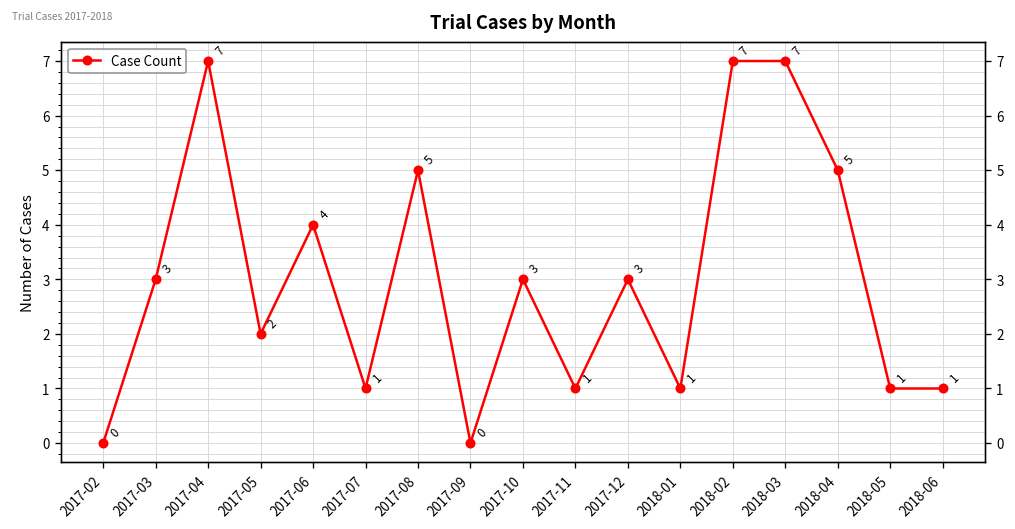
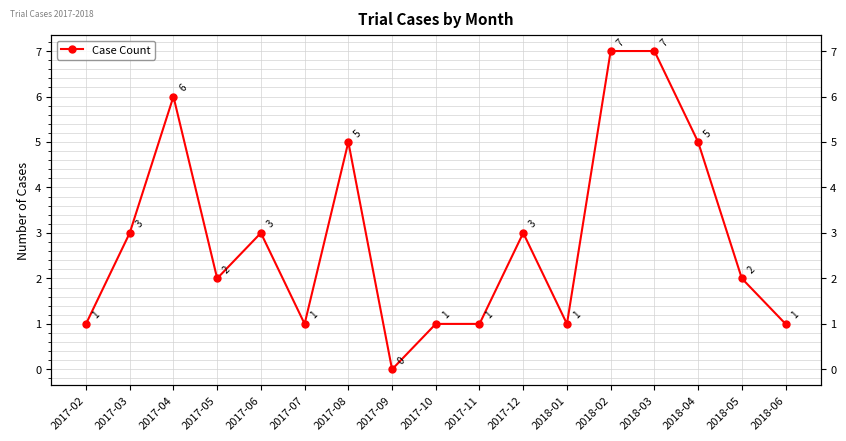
2017-02: 0 -> 1
2017-04: 7 -> 6
2017-06: 4 -> 3
2017-10: 3 -> 1
2018-05: 1 -> 2
